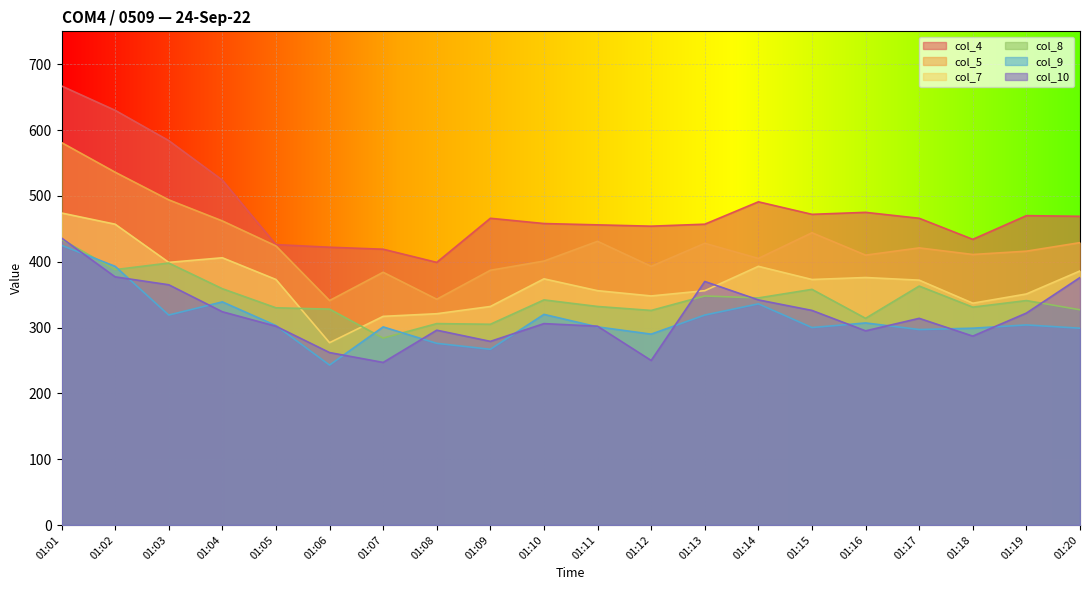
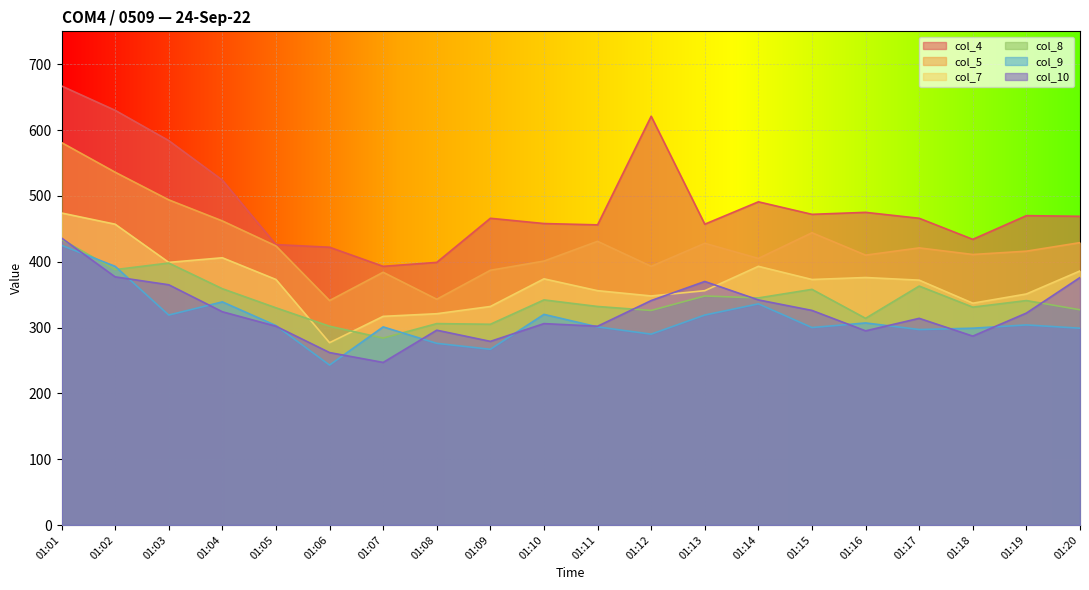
col_8, 01:06: 330 -> 300
col_4, 01:07: 420 -> 390
col_4, 01:12: 450 -> 620
col_10, 01:12: 250 -> 340
